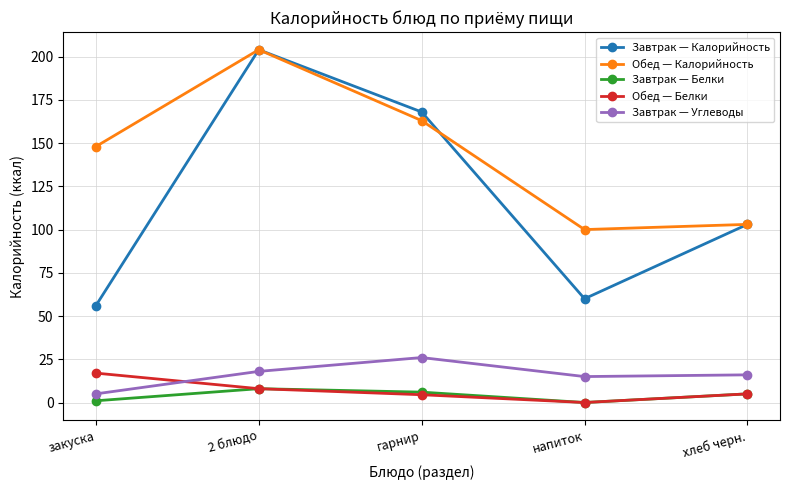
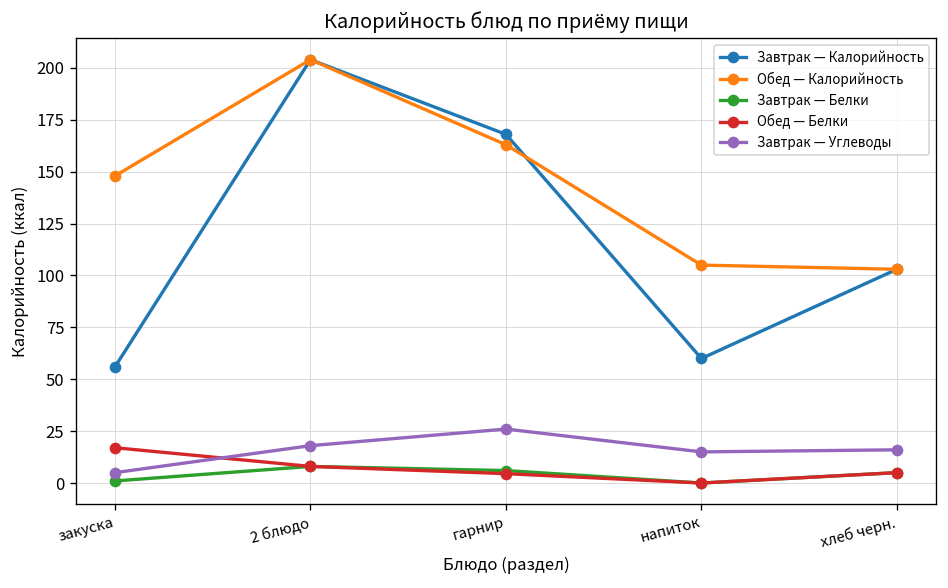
Обед — Калорийность, напиток: 100 -> 105
